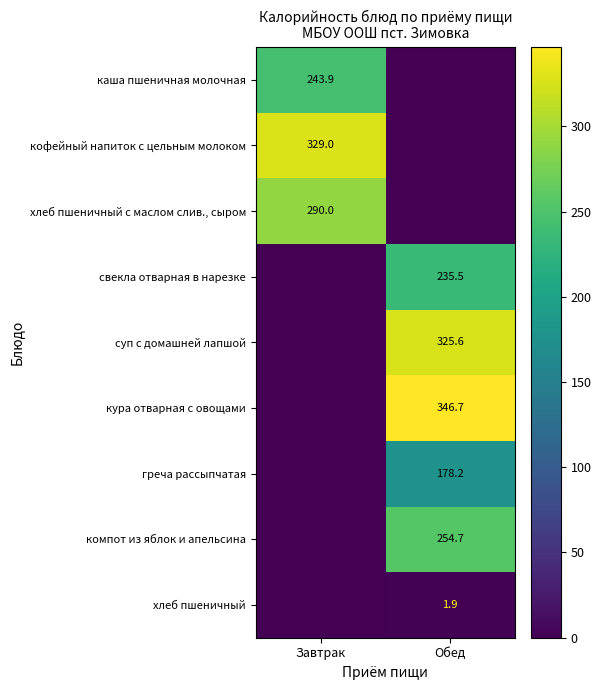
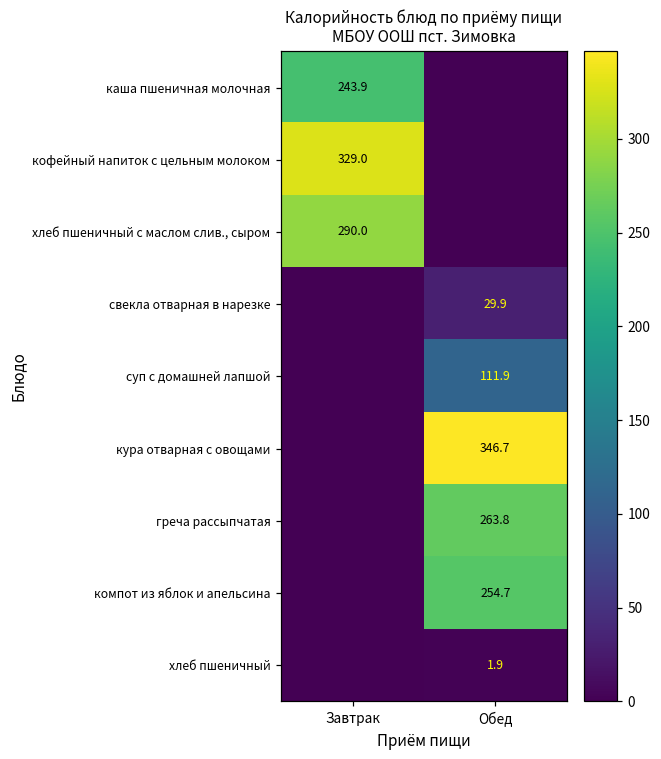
свекла отварная в нарезке, Обед: 235.5 -> 29.9
суп с домашней лапшой, Обед: 325.6 -> 111.9
греча рассыпчатая, Обед: 178.2 -> 263.8
